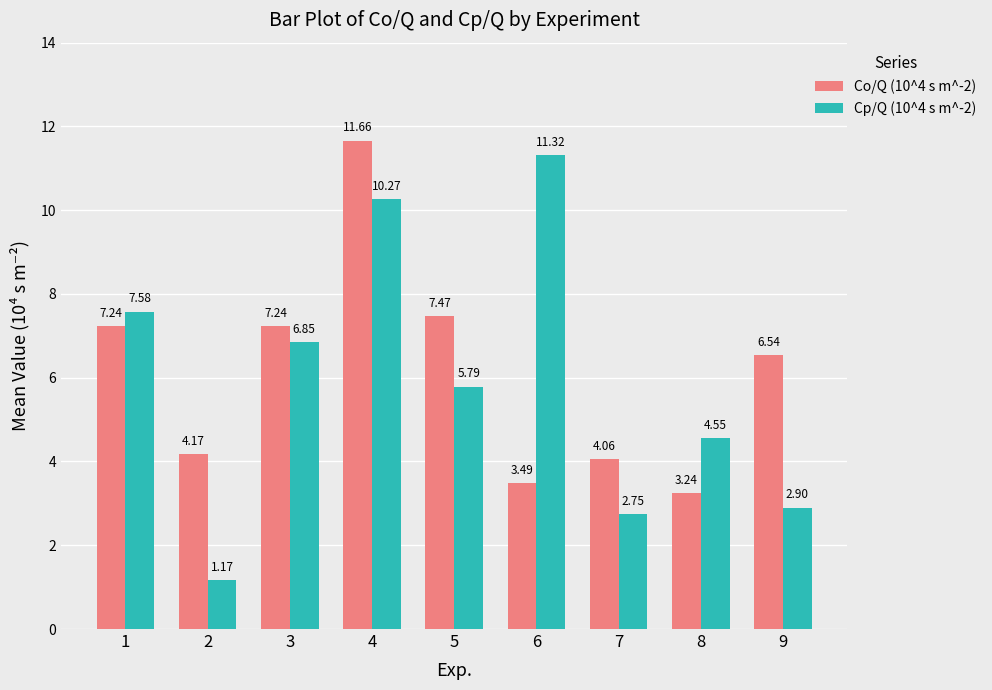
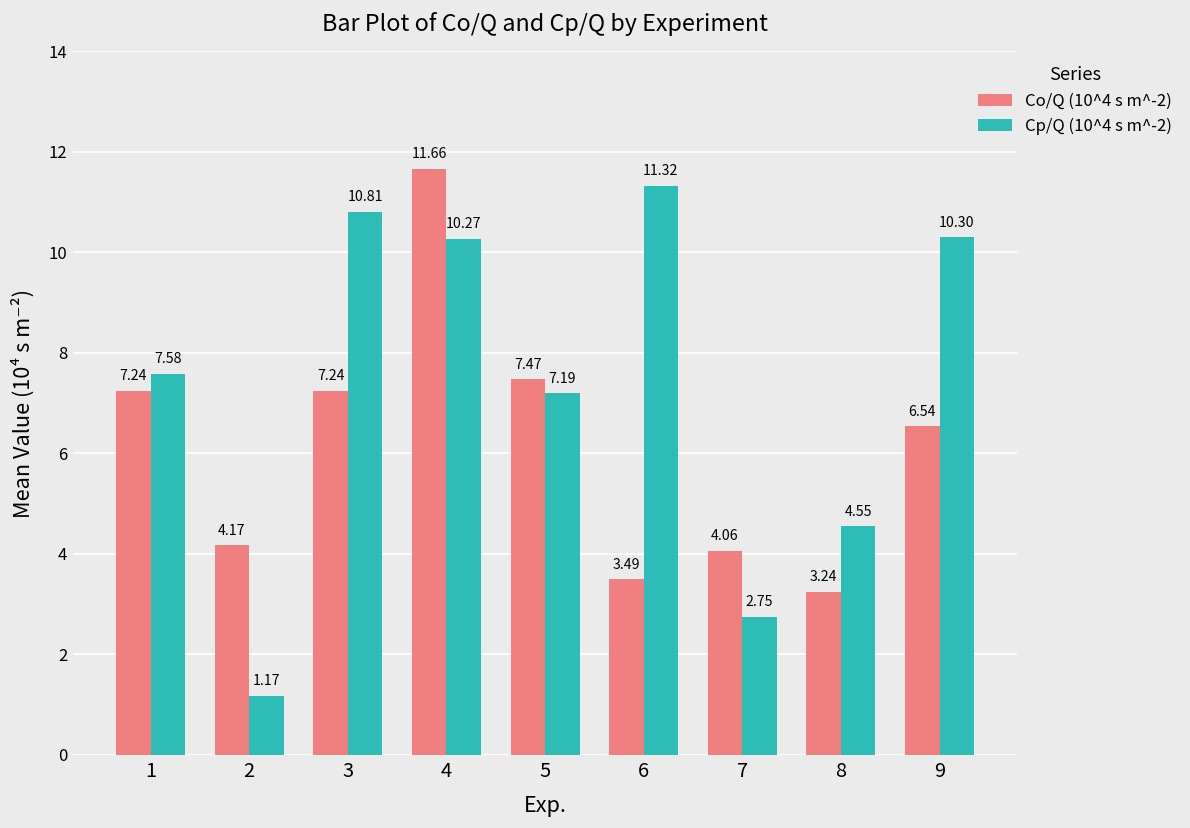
Cp/Q (10^4 s m^-2), 3: 6.85 -> 10.81
Cp/Q (10^4 s m^-2), 5: 5.79 -> 7.19
Cp/Q (10^4 s m^-2), 9: 2.90 -> 10.30
